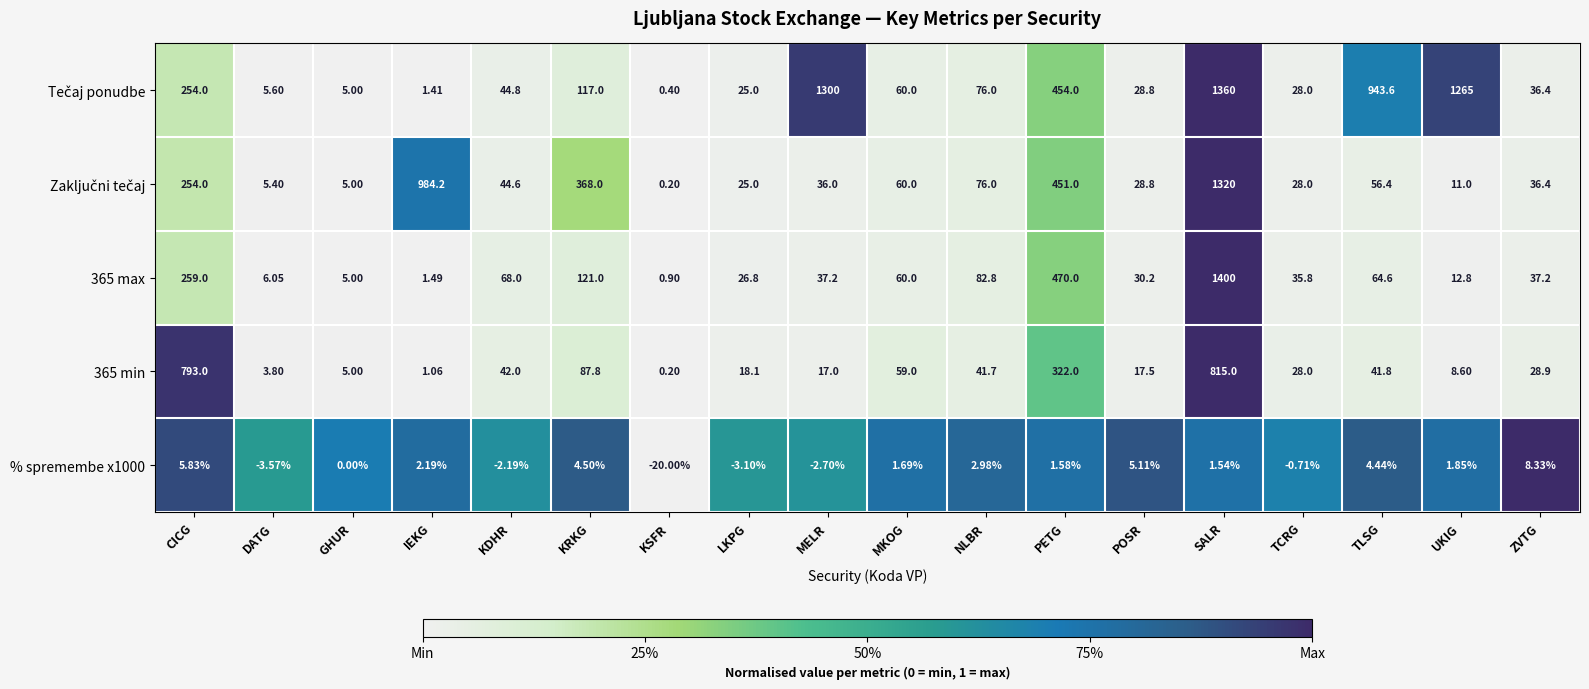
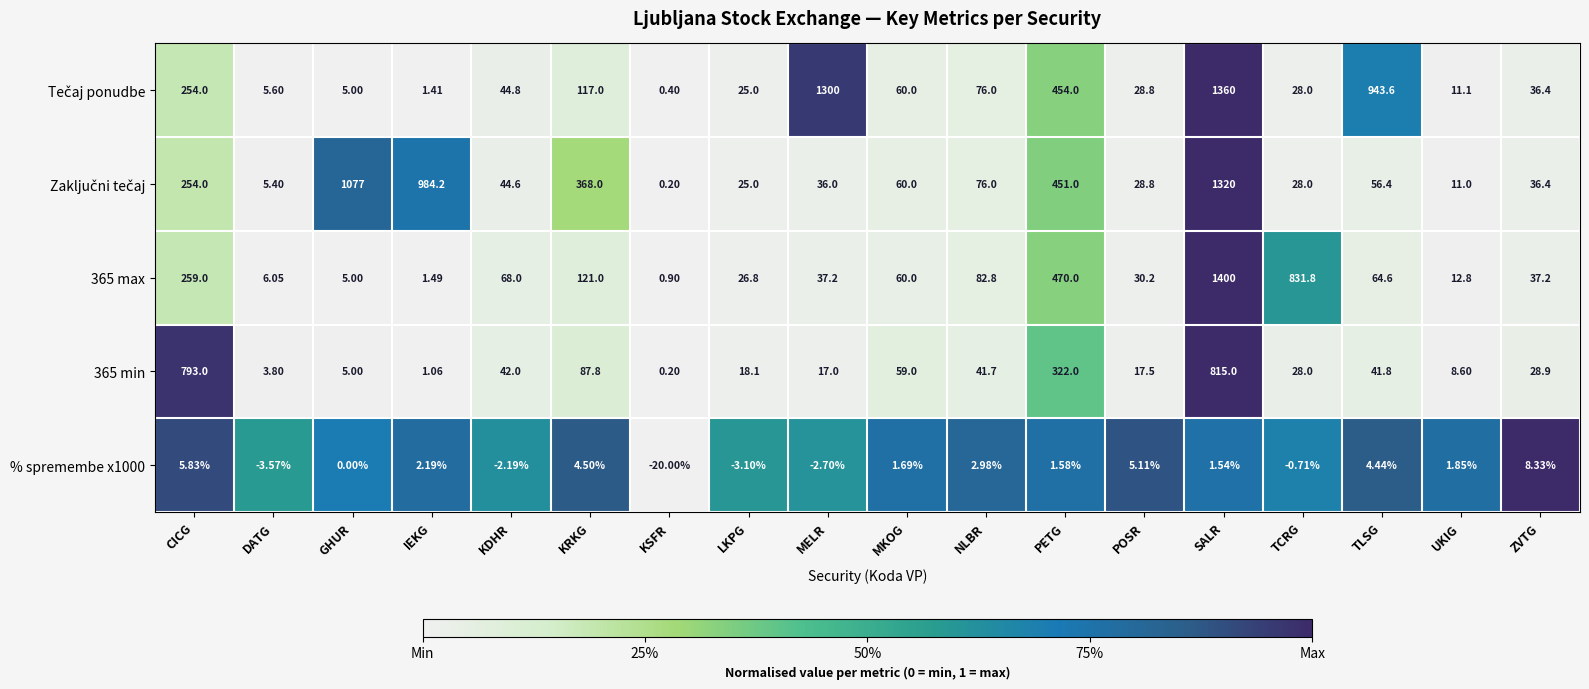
Tečaj ponudbe, UKIG: 1265 -> 11.1
Zaključni tečaj, GHUR: 5.00 -> 1077
365 max, TCRG: 35.8 -> 831.8
